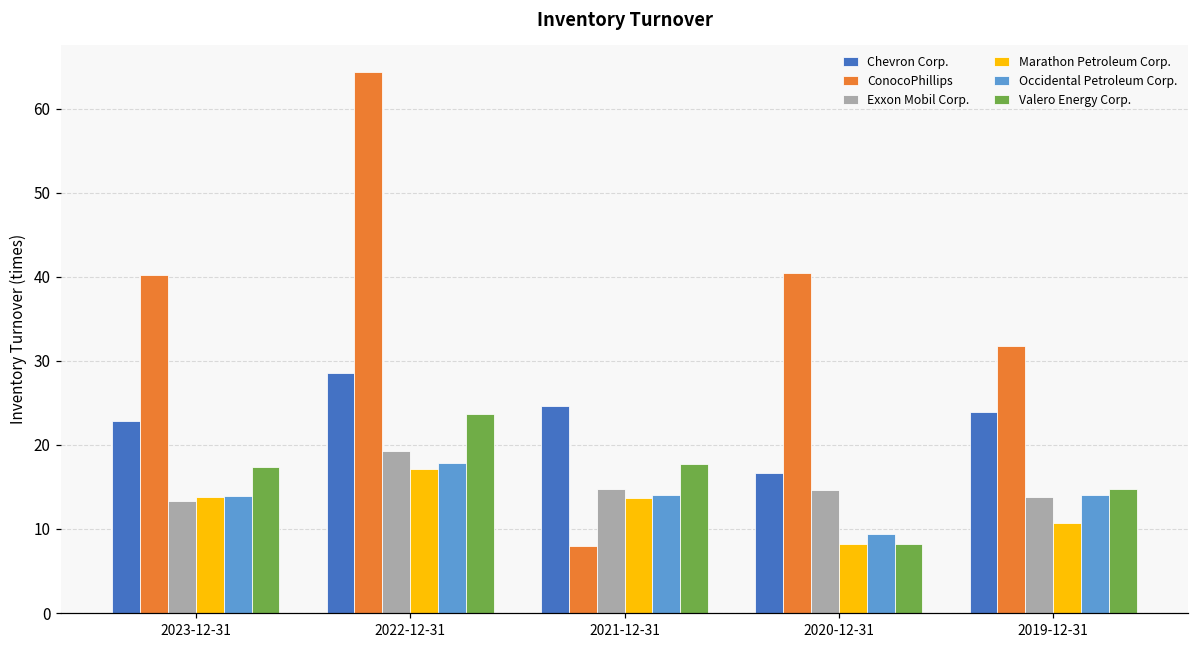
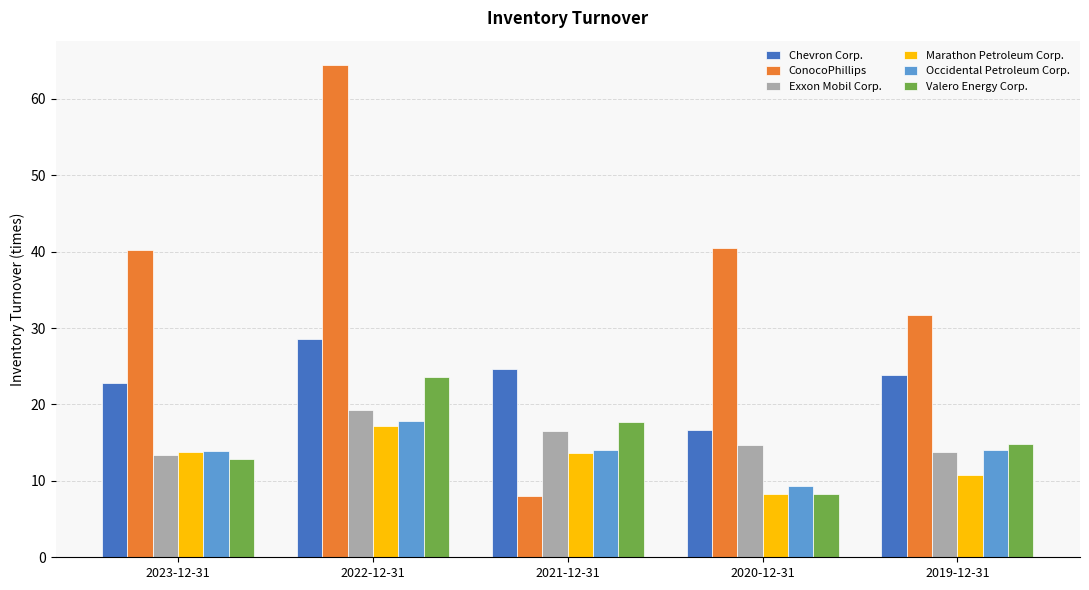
Valero Energy Corp., 2023-12-31: 17 -> 13
Exxon Mobil Corp., 2021-12-31: 15 -> 17
